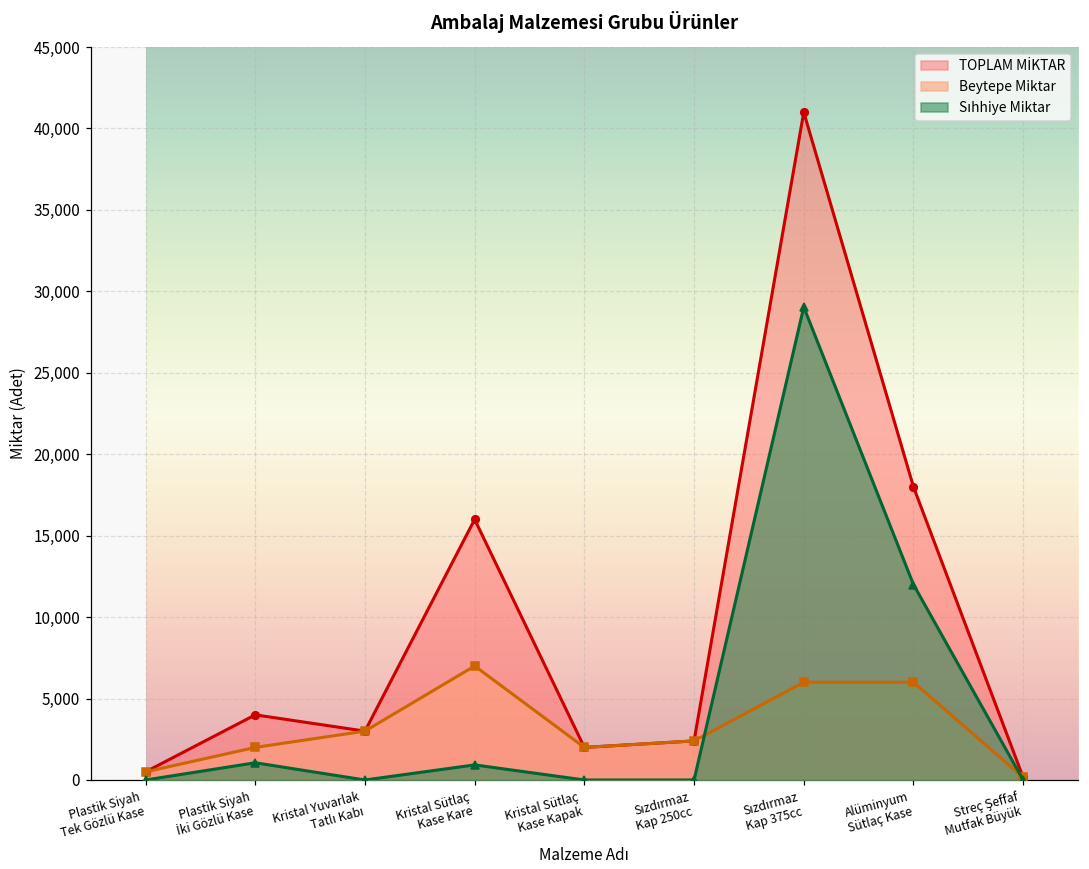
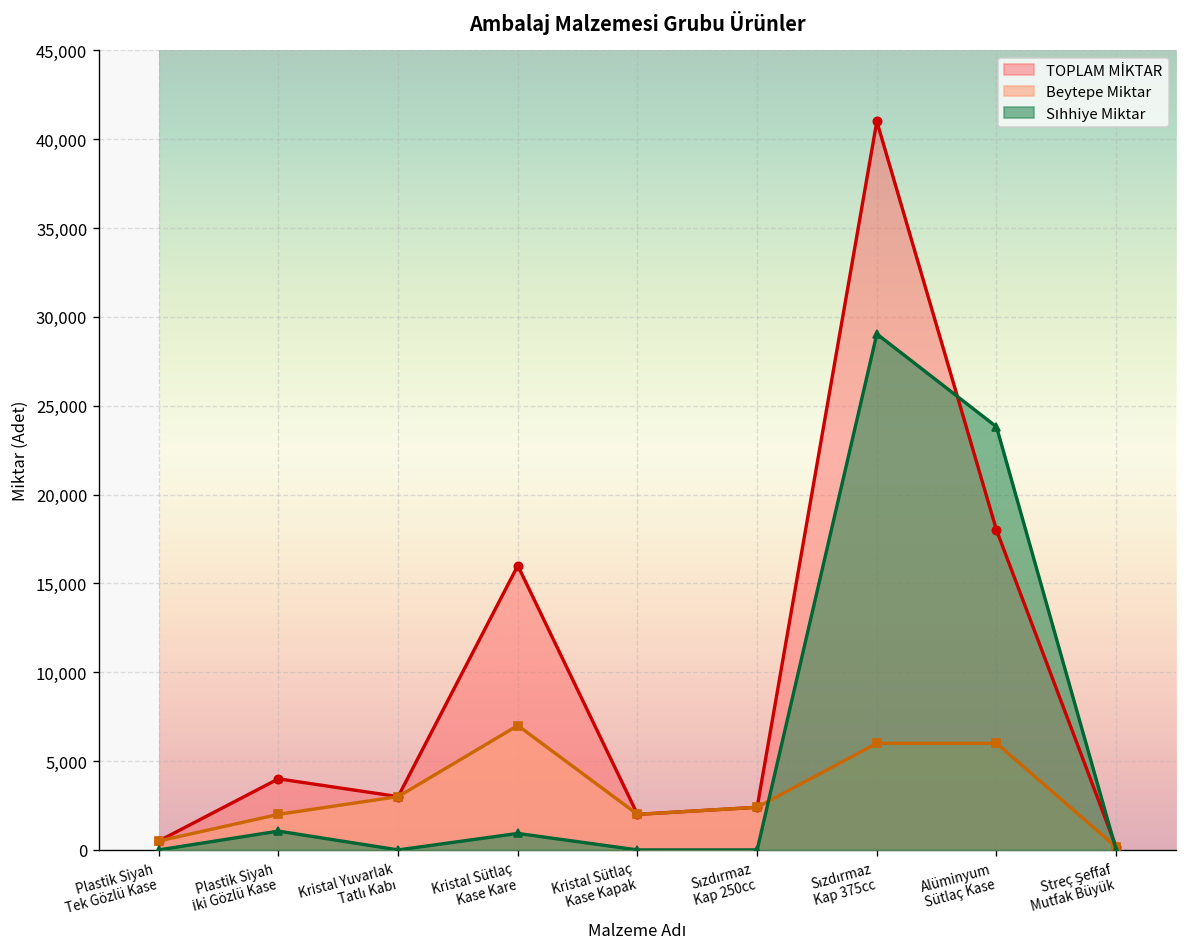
Sıhhiye Miktar, Alüminyum Sütlaç Kase: 12,000 -> 23,800
